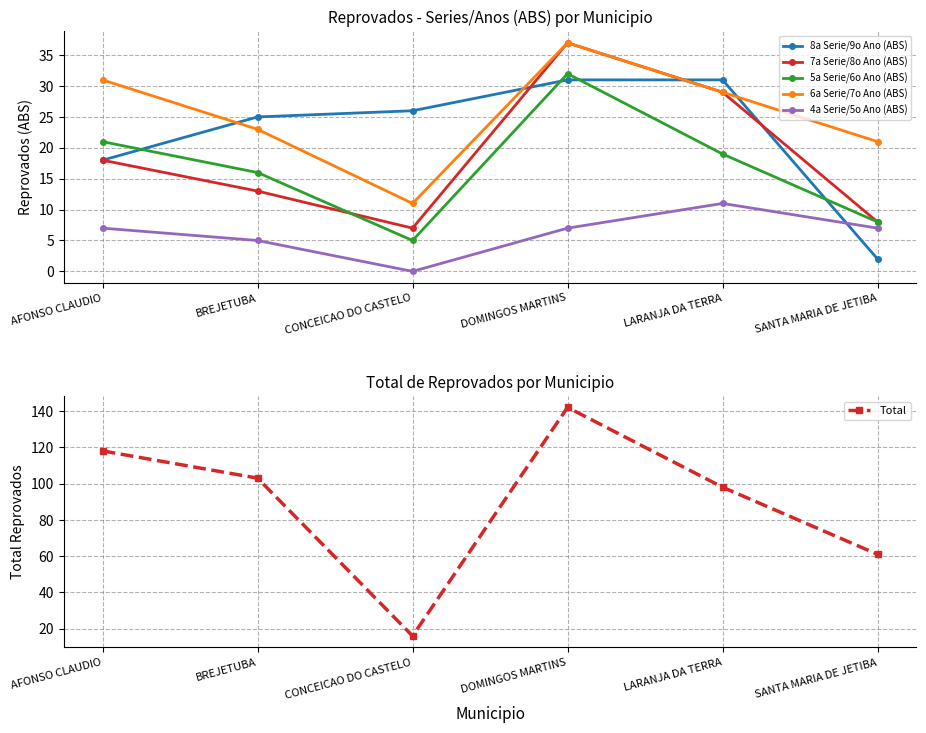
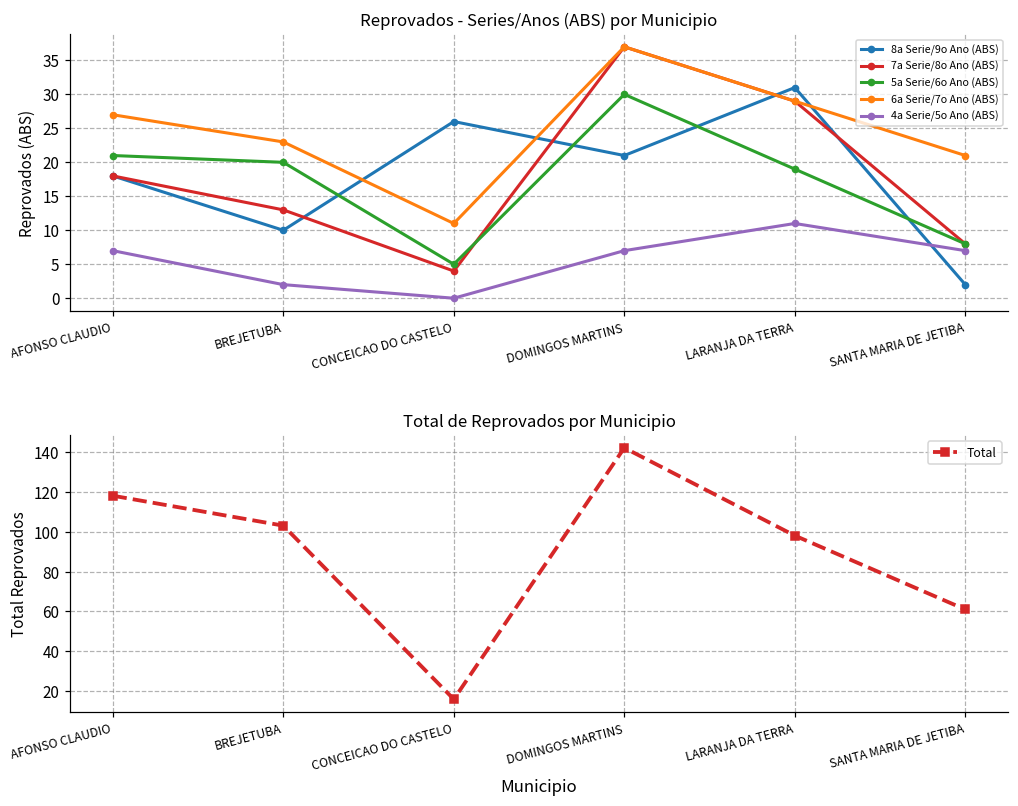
Reprovados - Series/Anos (ABS) por Municipio, 6a Serie/7o Ano (ABS), AFONSO CLAUDIO: 31 -> 27
Reprovados - Series/Anos (ABS) por Municipio, 8a Serie/9o Ano (ABS), BREJETUBA: 25 -> 10
Reprovados - Series/Anos (ABS) por Municipio, 5a Serie/6o Ano (ABS), BREJETUBA: 16 -> 20
Reprovados - Series/Anos (ABS) por Municipio, 4a Serie/5o Ano (ABS), BREJETUBA: 5 -> 2
Reprovados - Series/Anos (ABS) por Municipio, 7a Serie/8o Ano (ABS), CONCEICAO DO CASTELO: 7 -> 4
Reprovados - Series/Anos (ABS) por Municipio, 8a Serie/9o Ano (ABS), DOMINGOS MARTINS: 31 -> 21
Reprovados - Series/Anos (ABS) por Municipio, 5a Serie/6o Ano (ABS), DOMINGOS MARTINS: 32 -> 30
